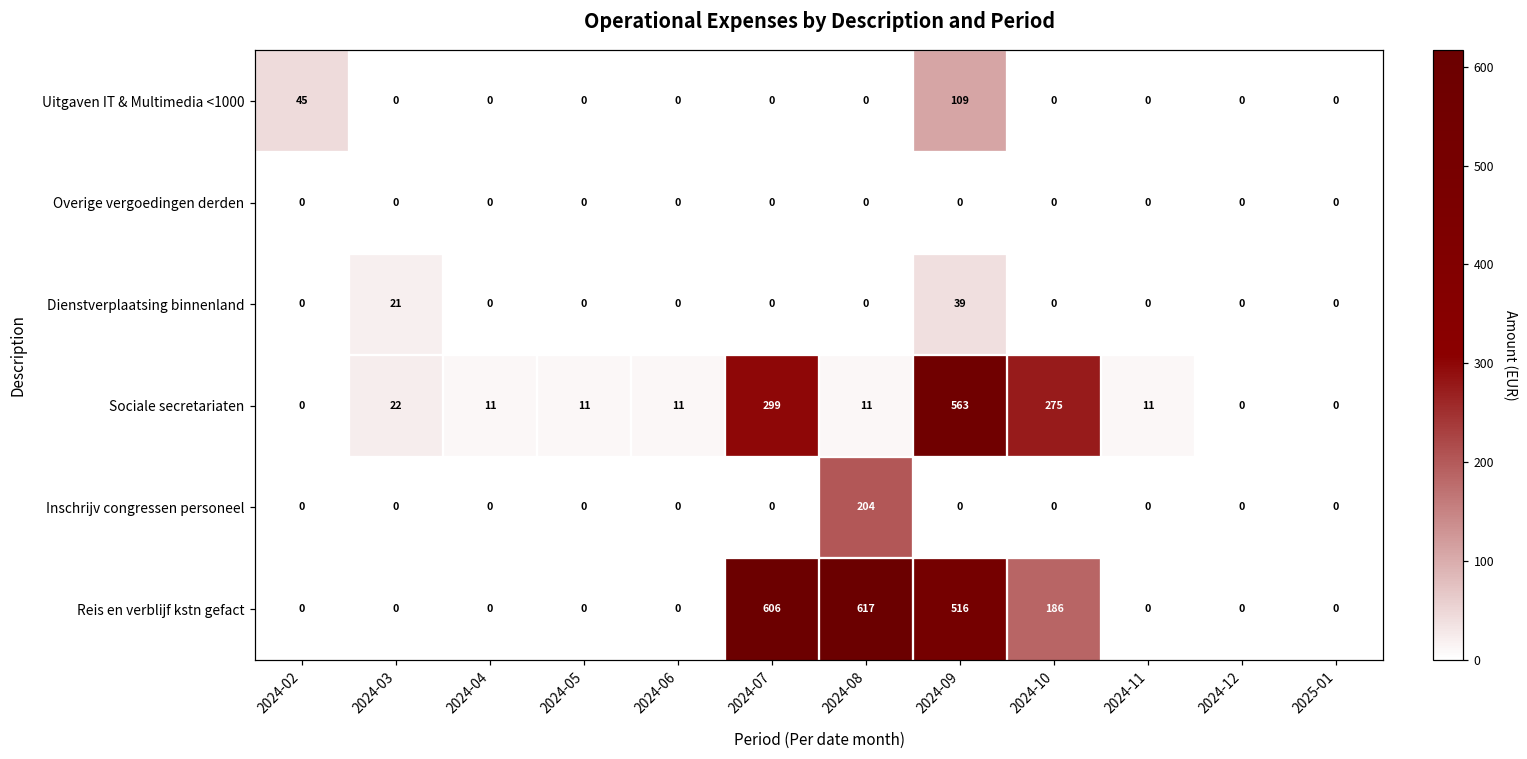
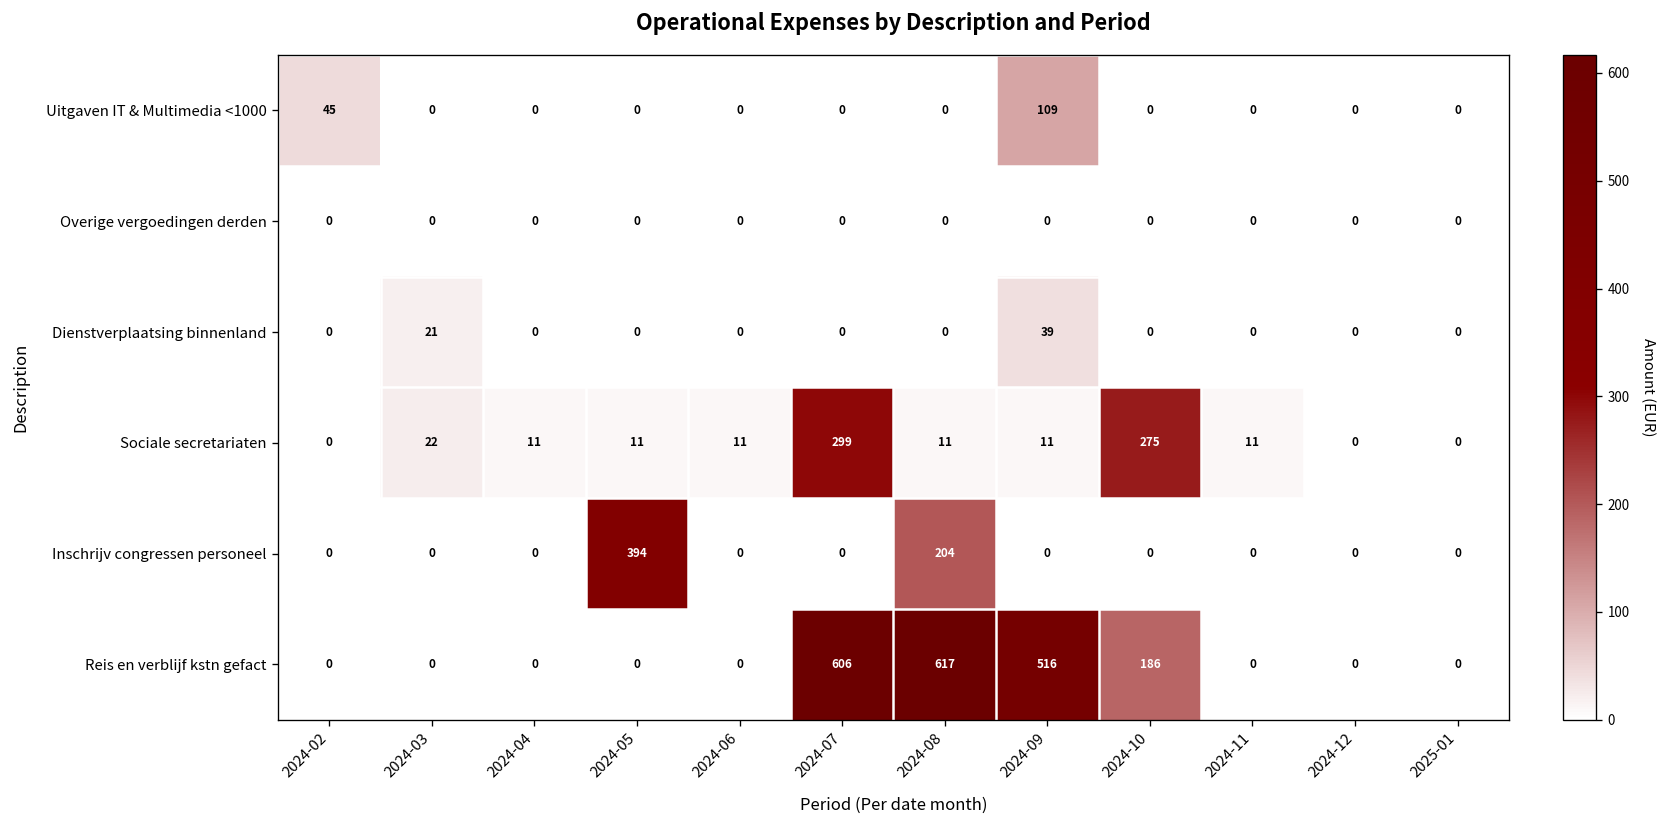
Sociale secretariaten, 2024-09: 563 -> 11
Inschrijv congressen personeel, 2024-05: 0 -> 394
